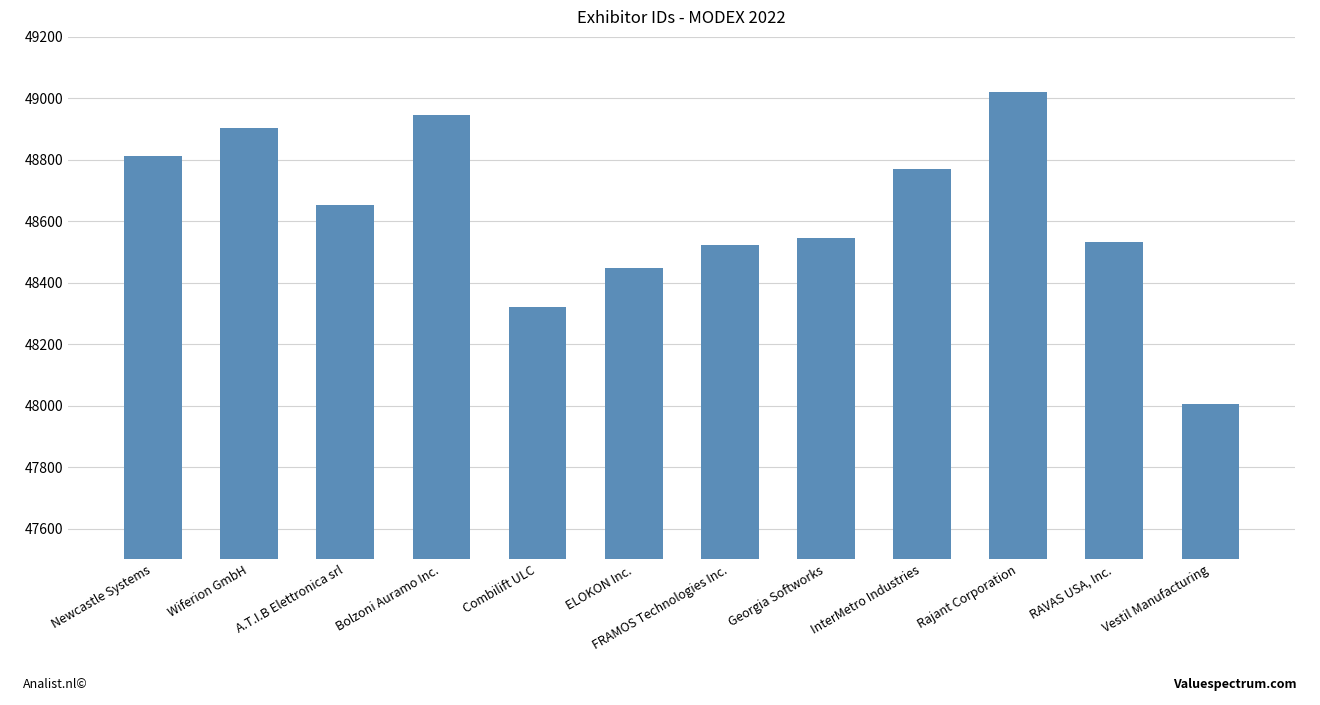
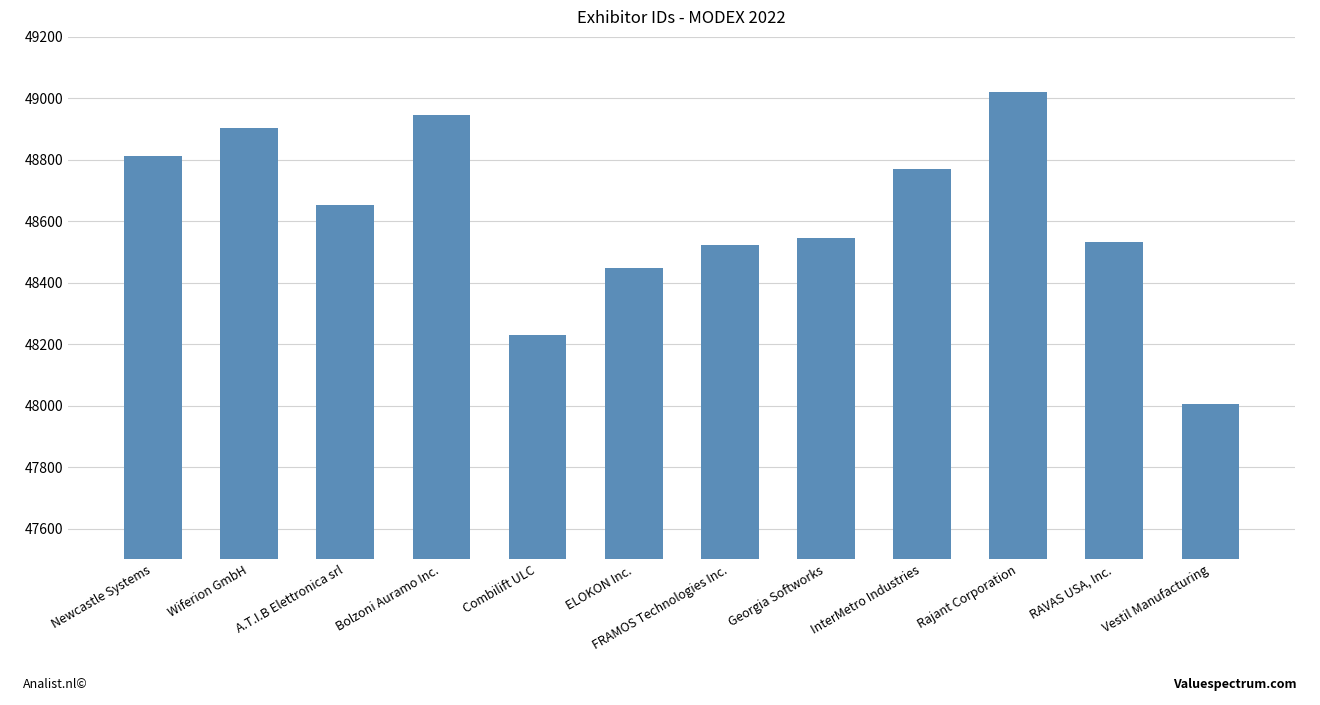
Combilift ULC: 48320 -> 48230
